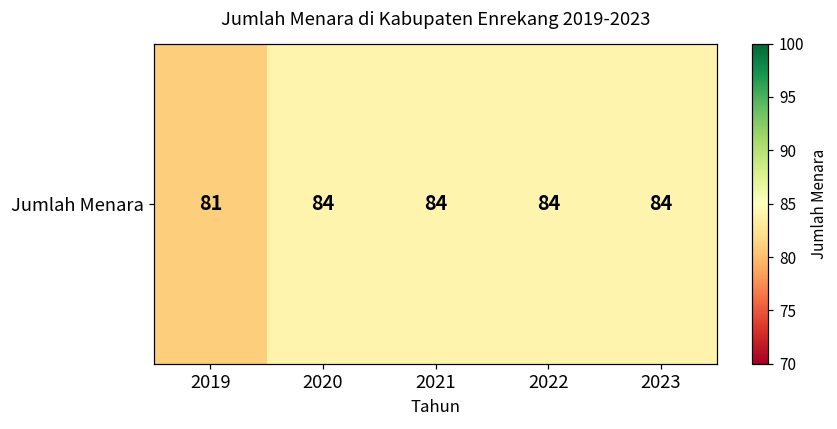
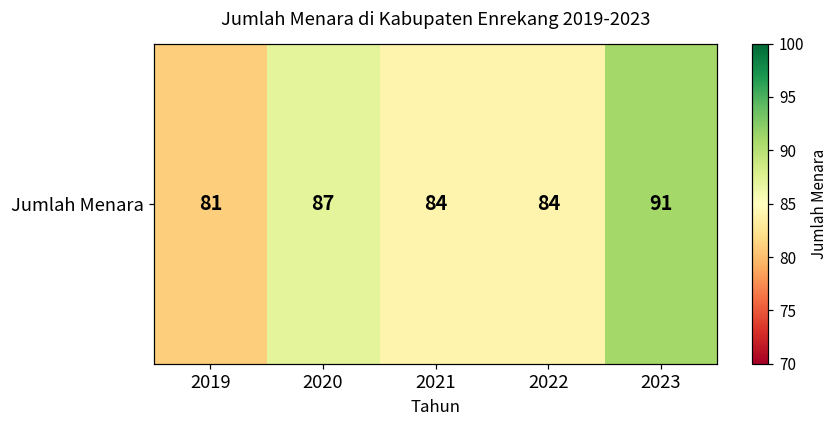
Jumlah Menara, 2020: 84 -> 87
Jumlah Menara, 2023: 84 -> 91
